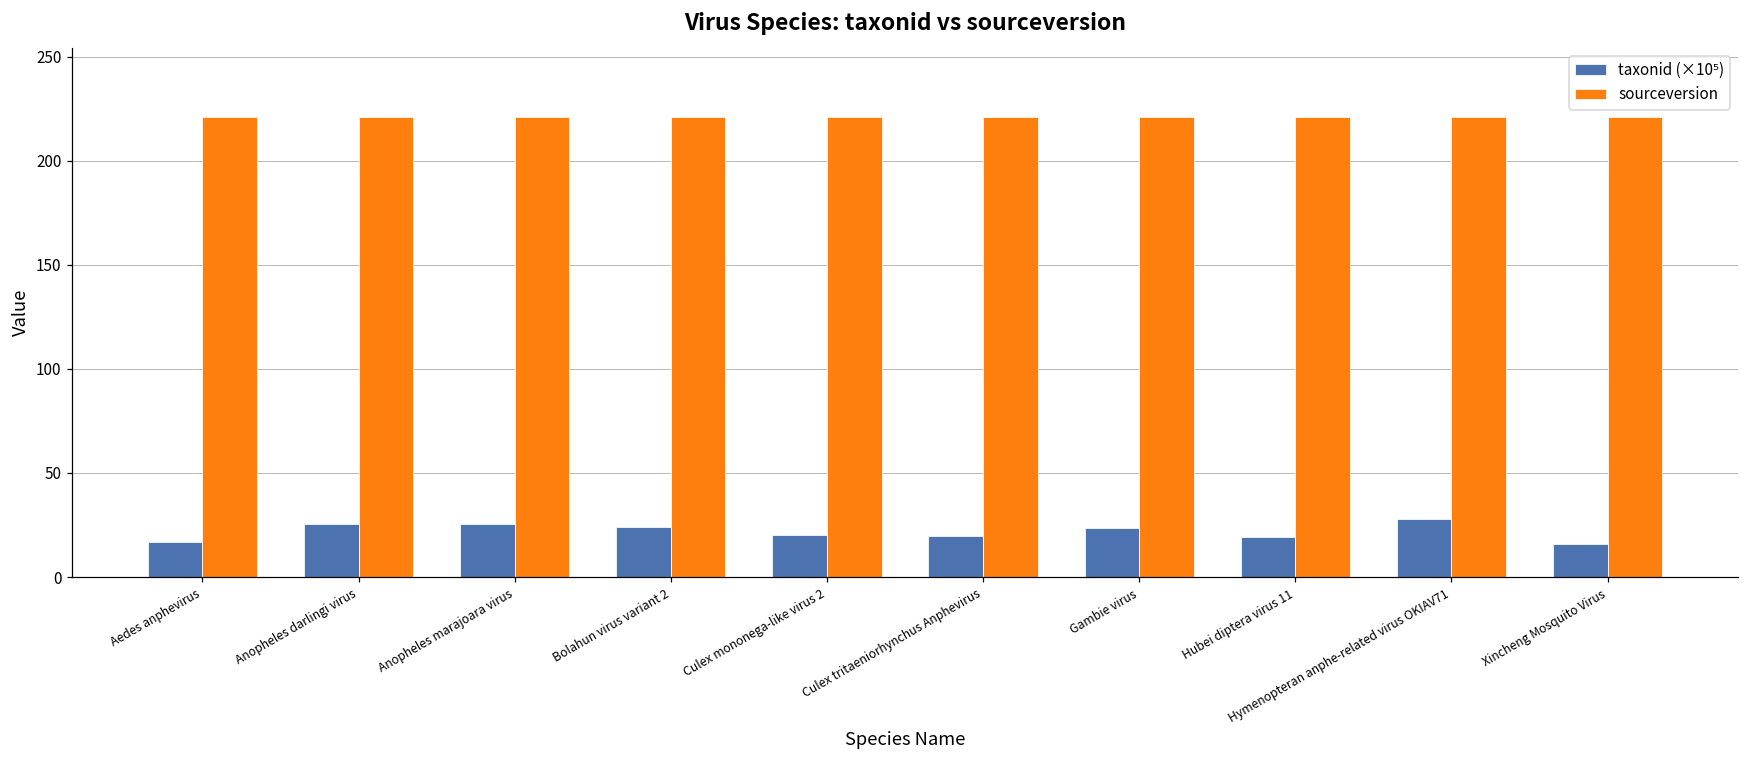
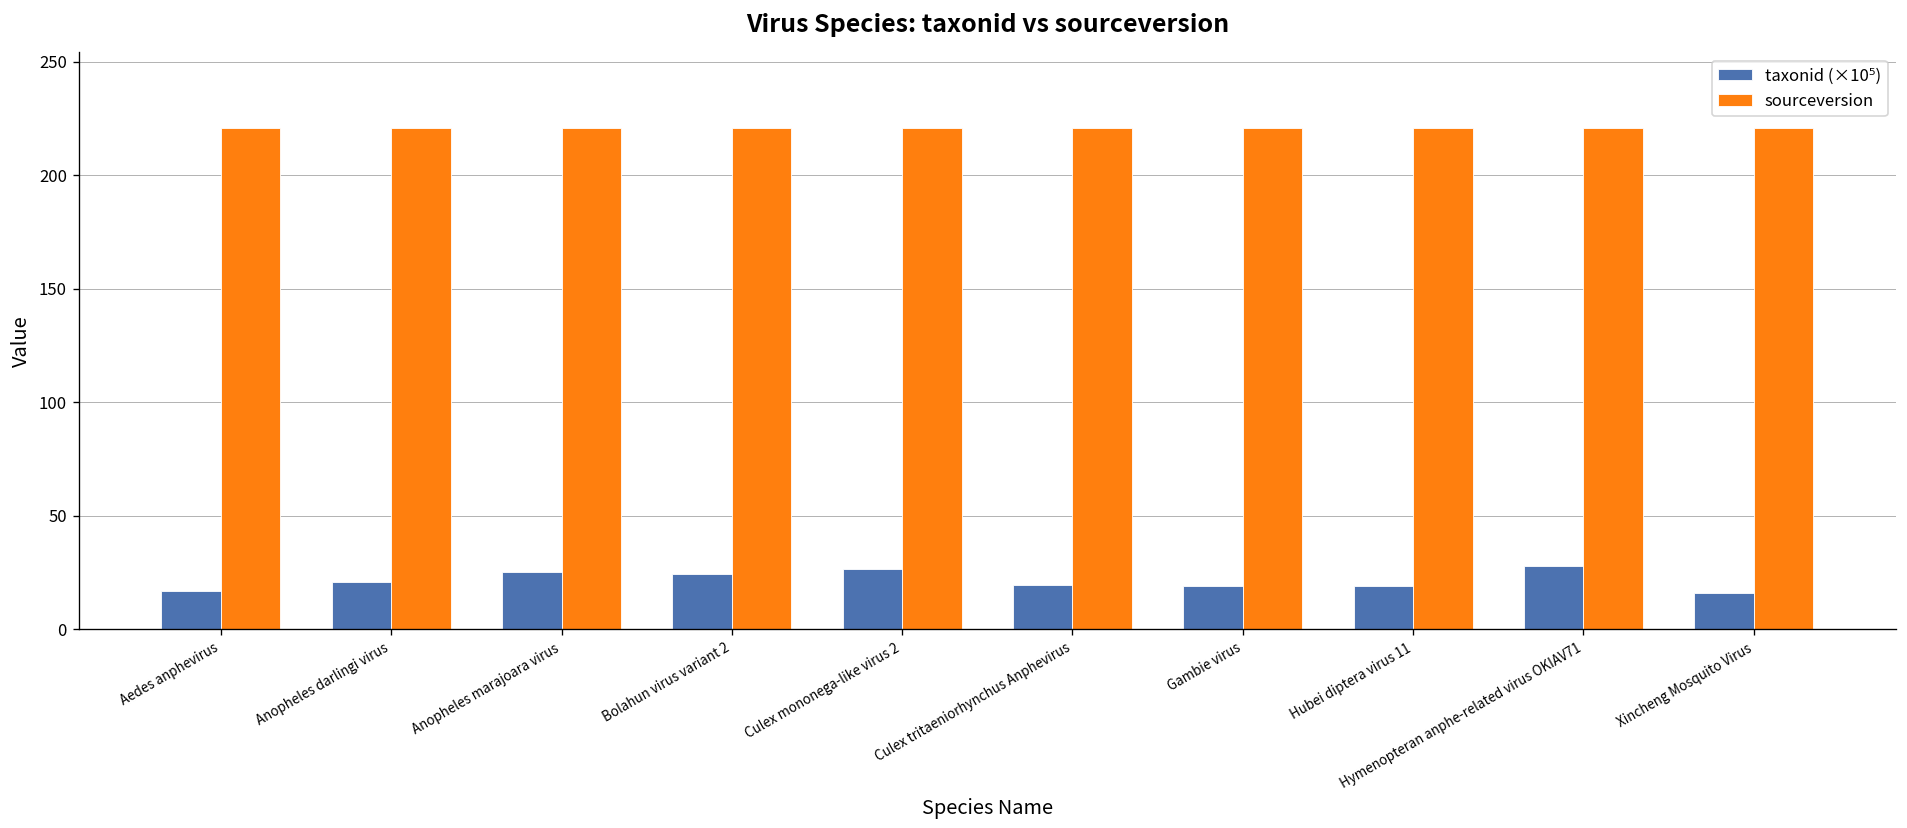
taxonid (×10⁵), Anopheles darlingi virus: 25 -> 21
taxonid (×10⁵), Culex mononega-like virus 2: 20 -> 26
taxonid (×10⁵), Gambie virus: 24 -> 19
